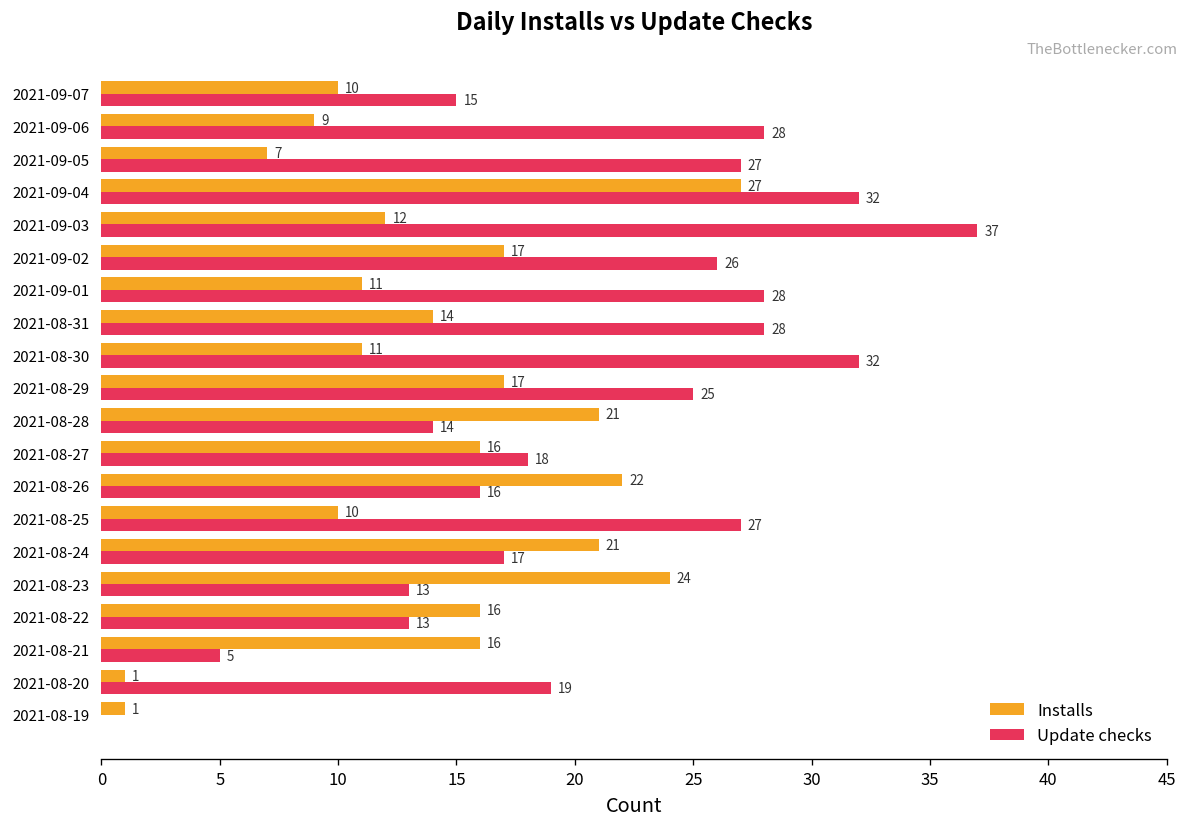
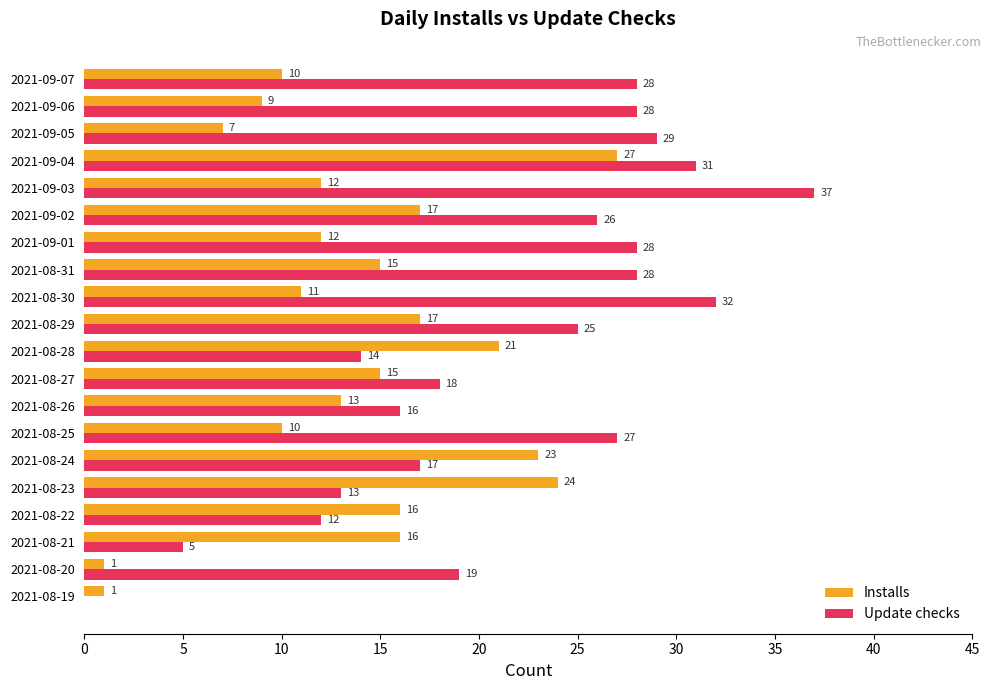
Update checks, 2021-09-07: 15 -> 28
Update checks, 2021-09-05: 27 -> 29
Update checks, 2021-09-04: 32 -> 31
Installs, 2021-09-01: 11 -> 12
Installs, 2021-08-31: 14 -> 15
Installs, 2021-08-27: 16 -> 15
Installs, 2021-08-26: 22 -> 13
Installs, 2021-08-24: 21 -> 23
Update checks, 2021-08-22: 13 -> 12
